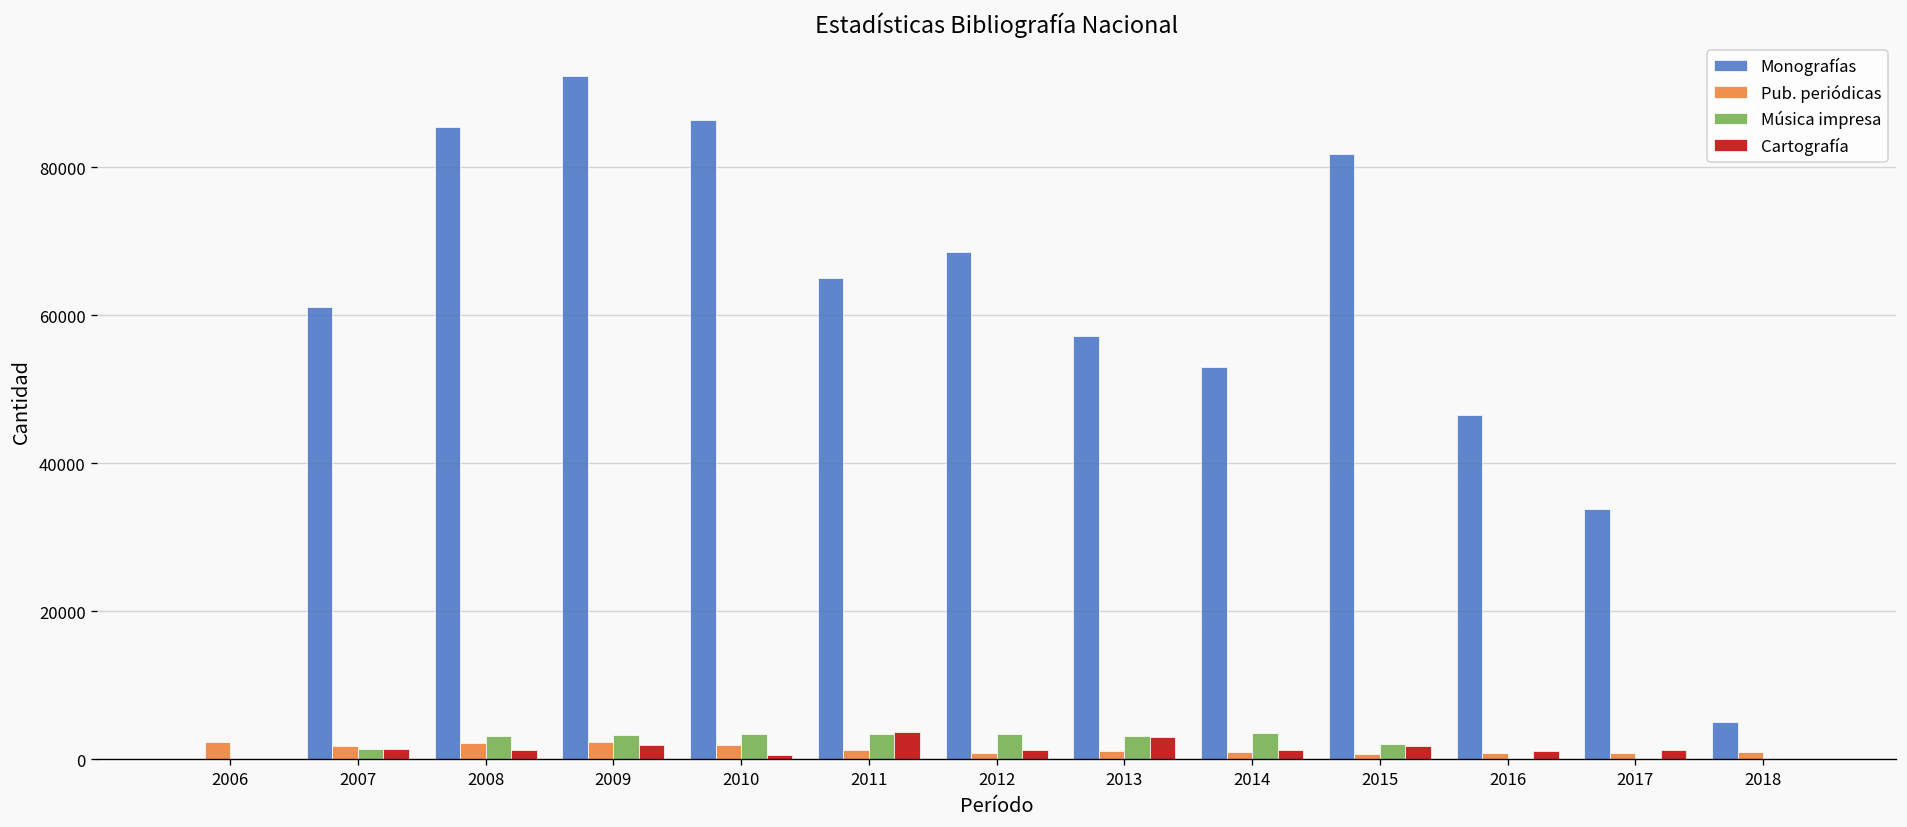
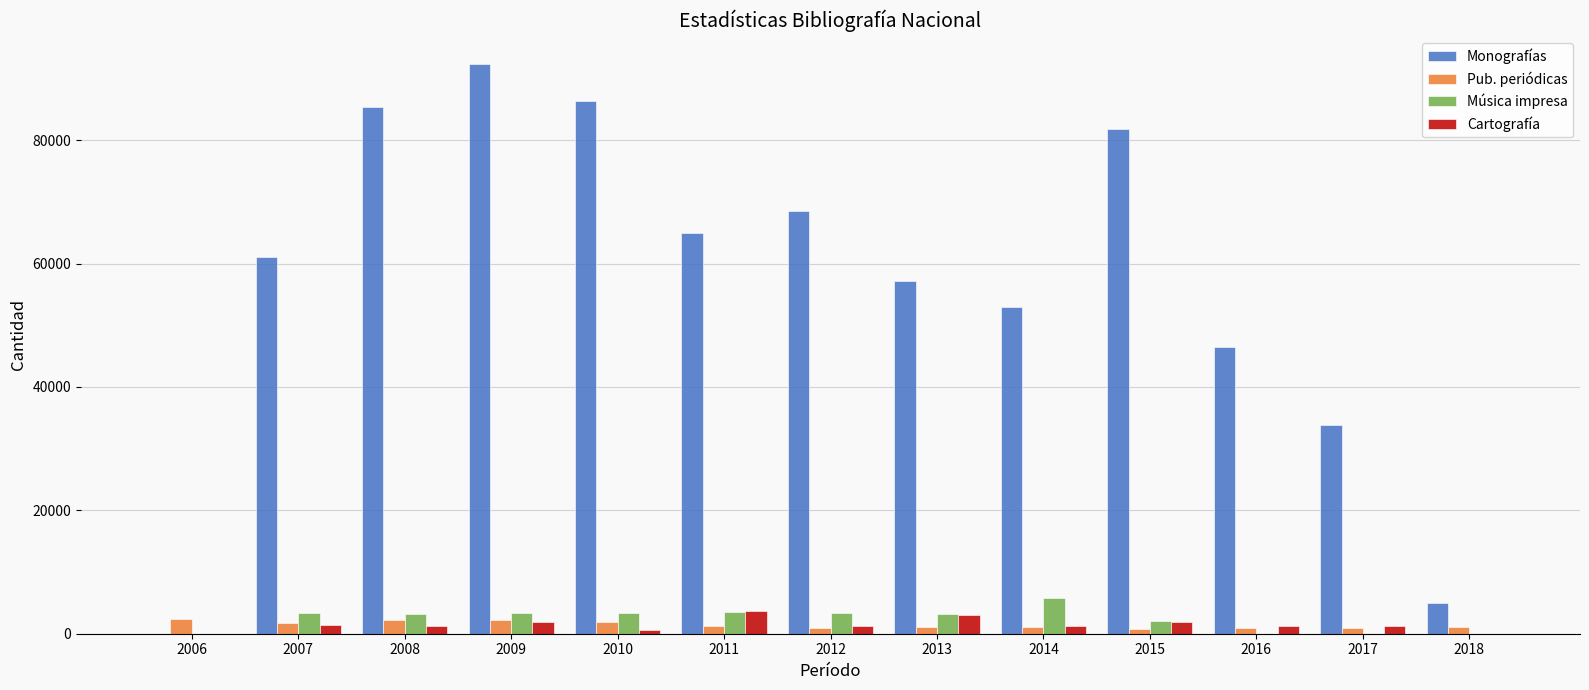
Música impresa, 2007: 1000 -> 3000
Música impresa, 2014: 4000 -> 6000
